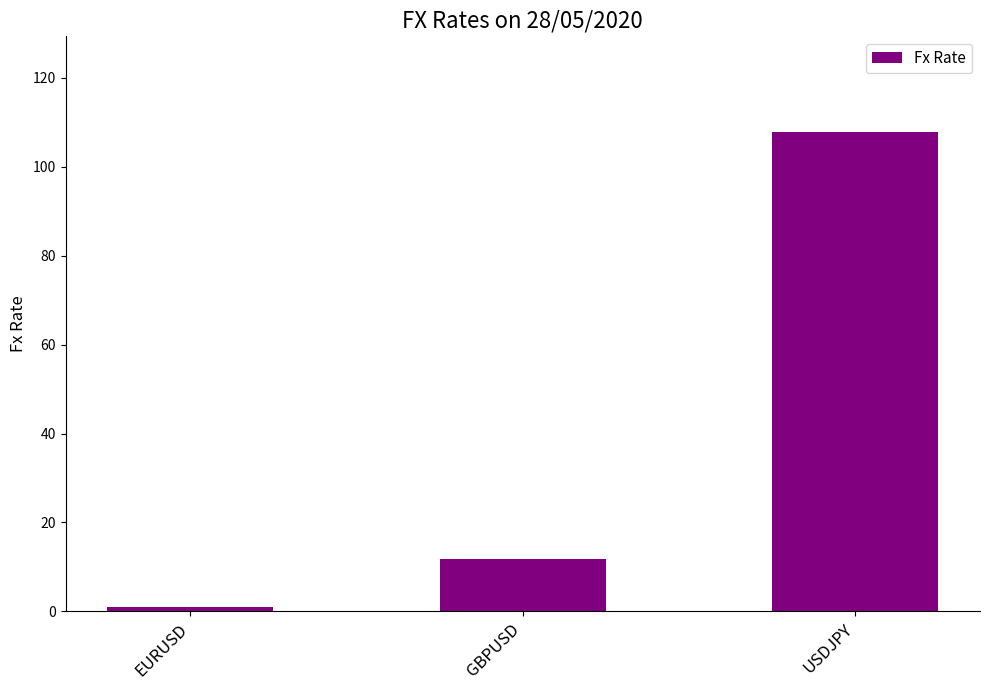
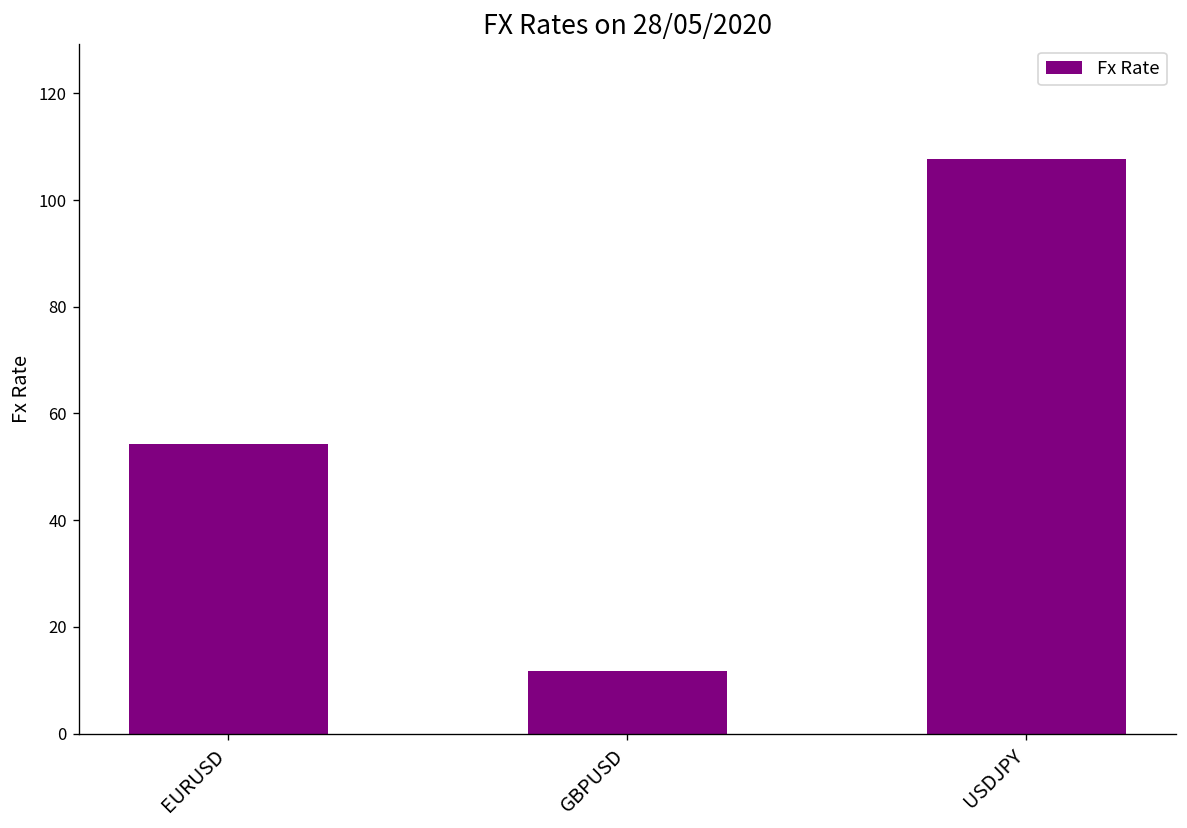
EURUSD: 1 -> 54
